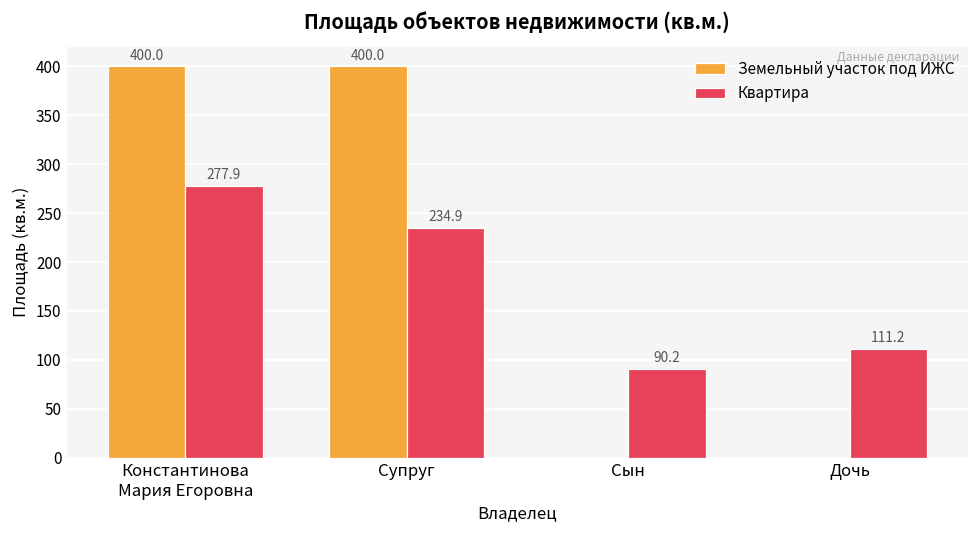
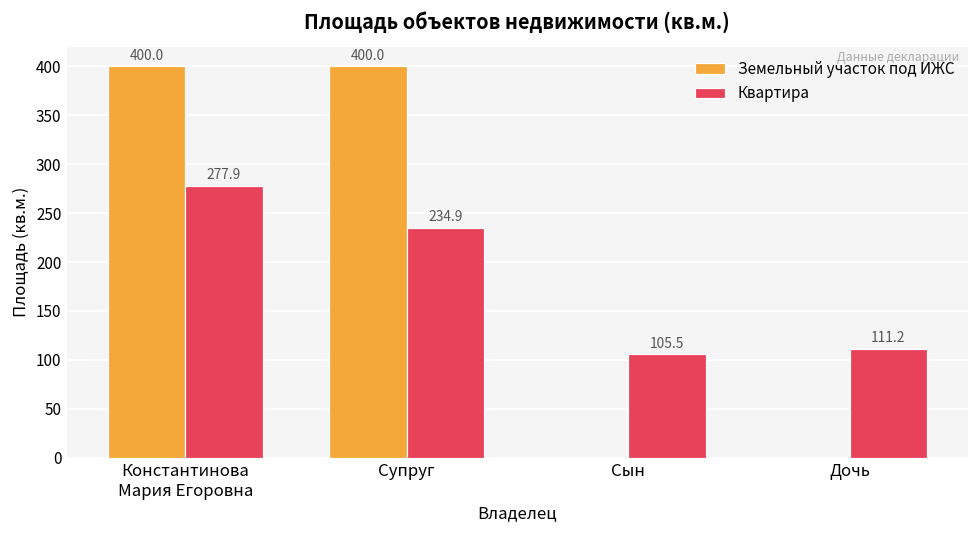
Квартира, Сын: 90.2 -> 105.5
